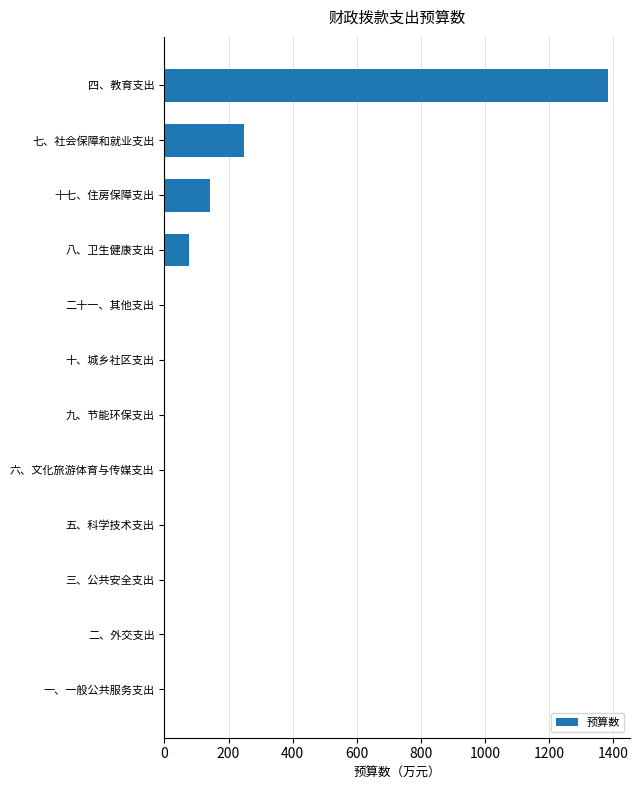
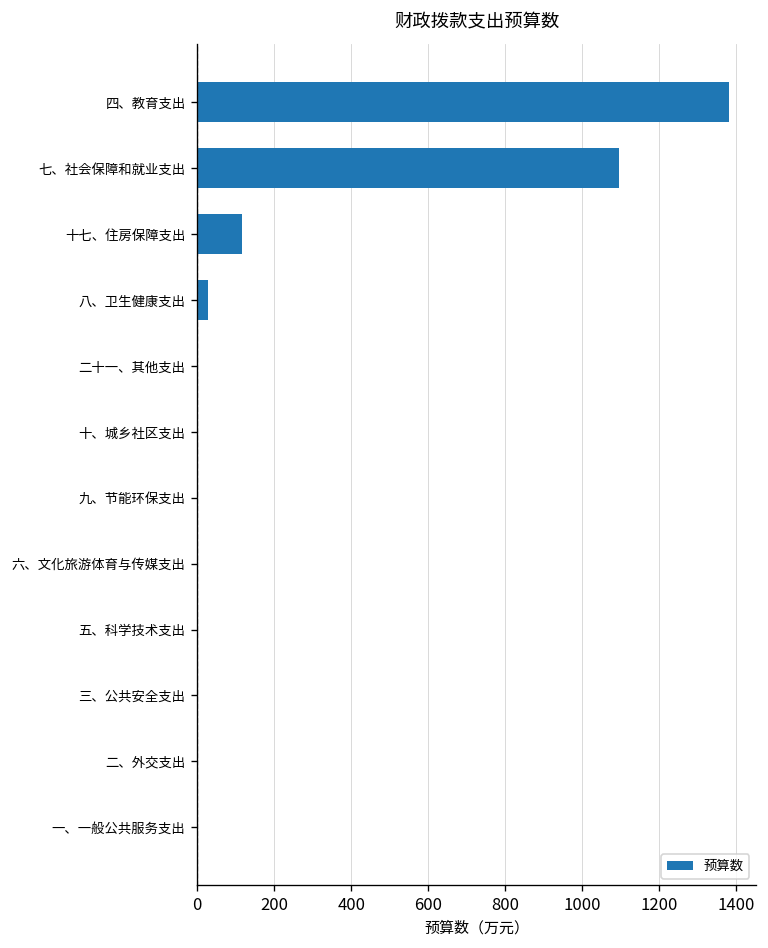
七、社会保障和就业支出: 250 -> 1100
十七、住房保障支出: 140 -> 120
八、卫生健康支出: 80 -> 30
